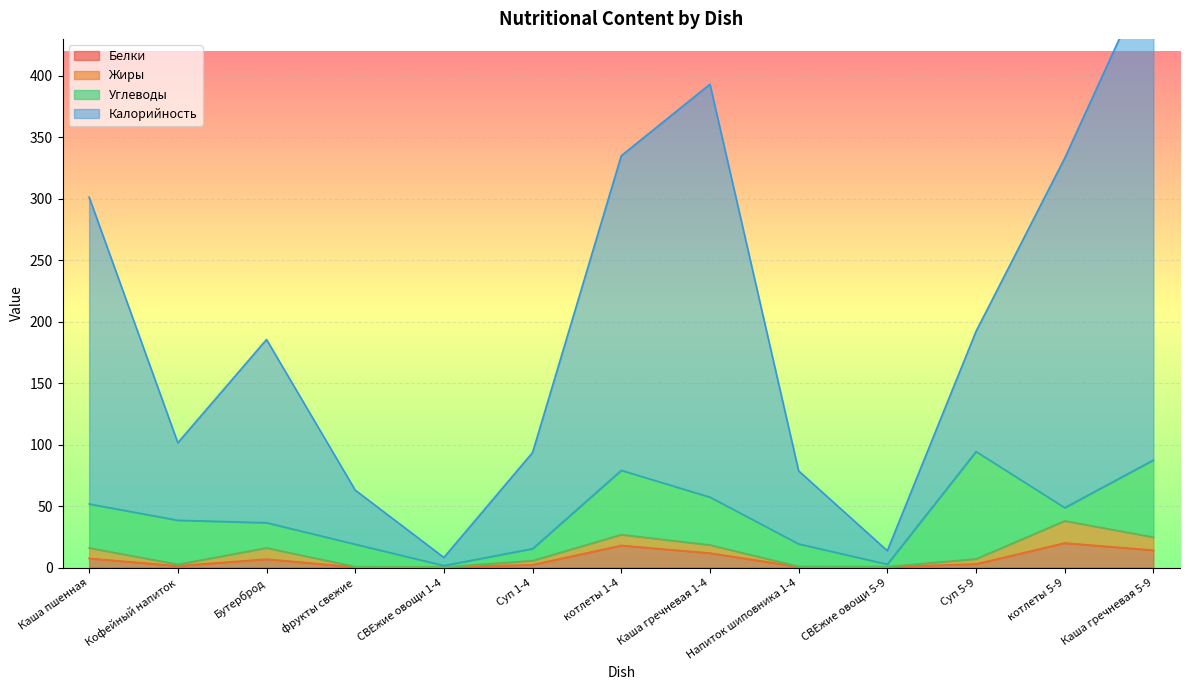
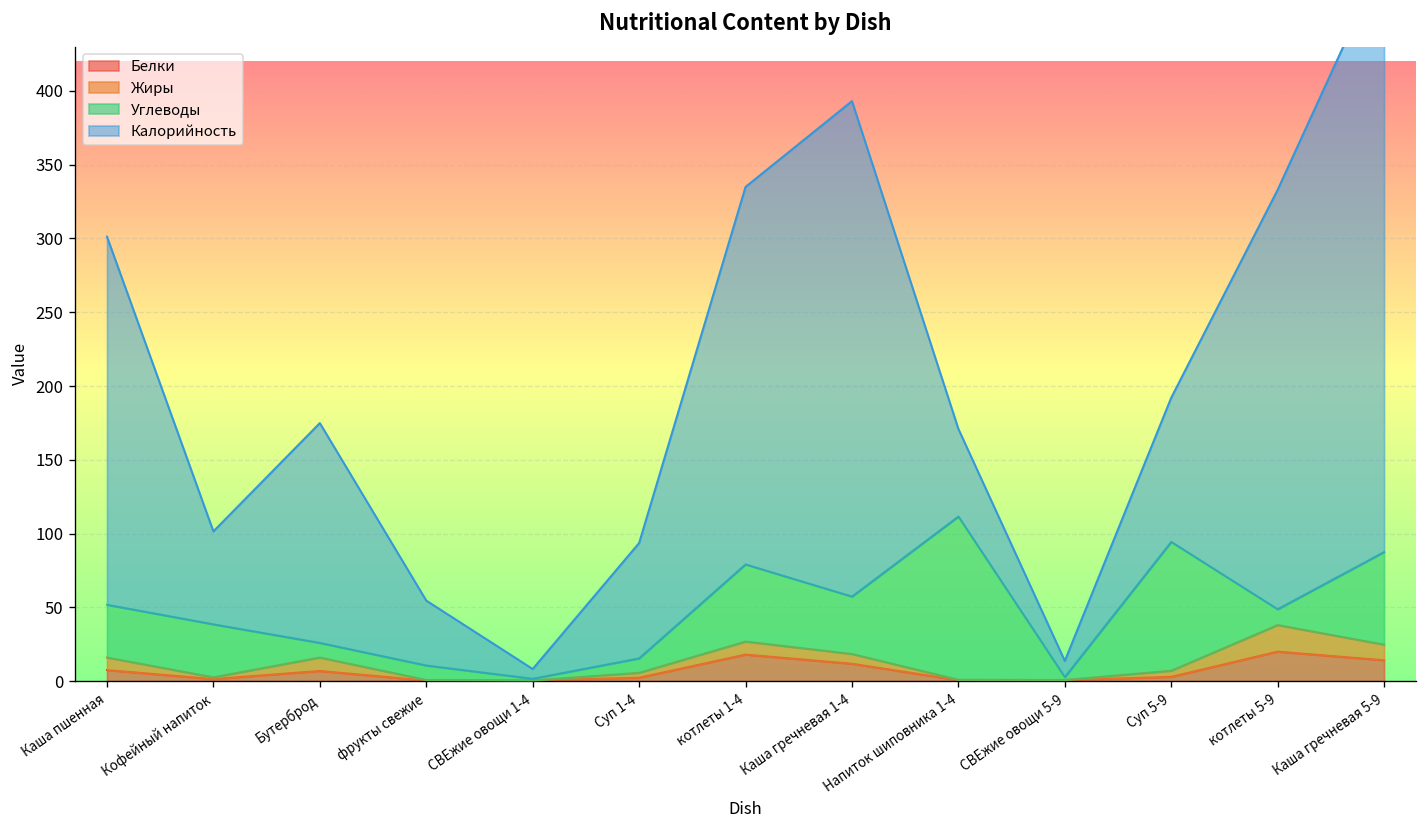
Углеводы, Бутерброд: 21 -> 10
Углеводы, фрукты свежие: 18 -> 10
Углеводы, Напиток шиповника 1-4: 18 -> 111
